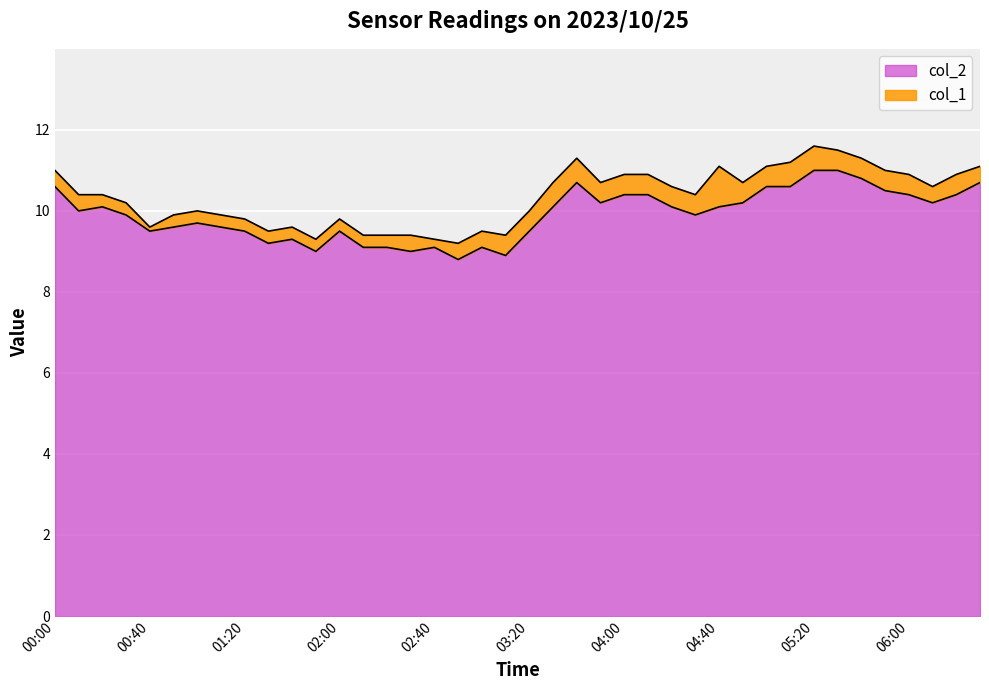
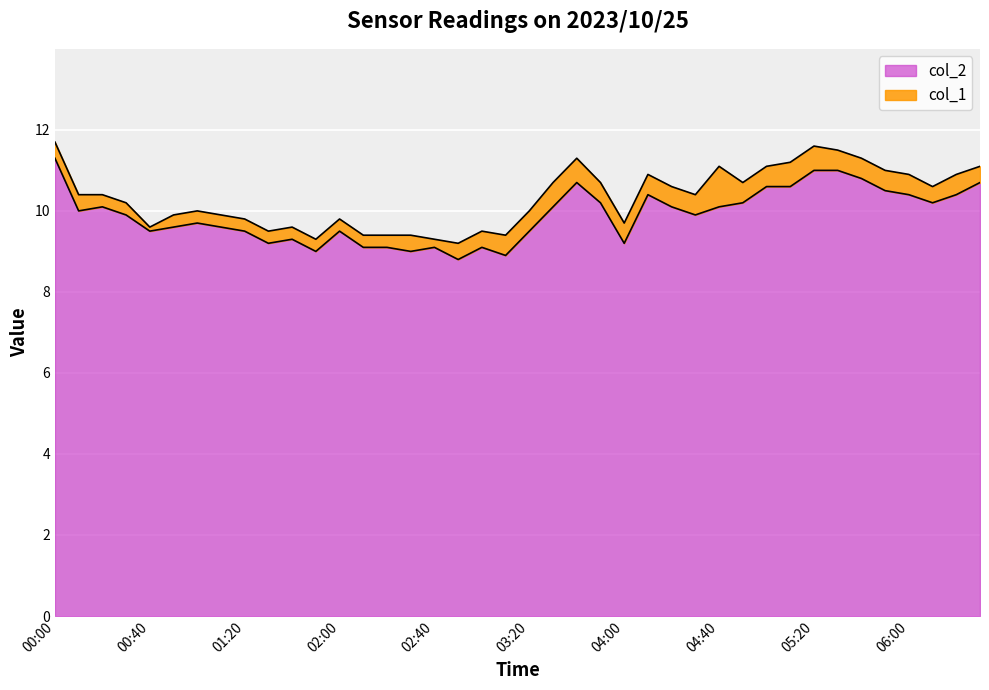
col_2, 00:00: 10.6 -> 11.3
col_2, 04:00: 10.4 -> 9.2
